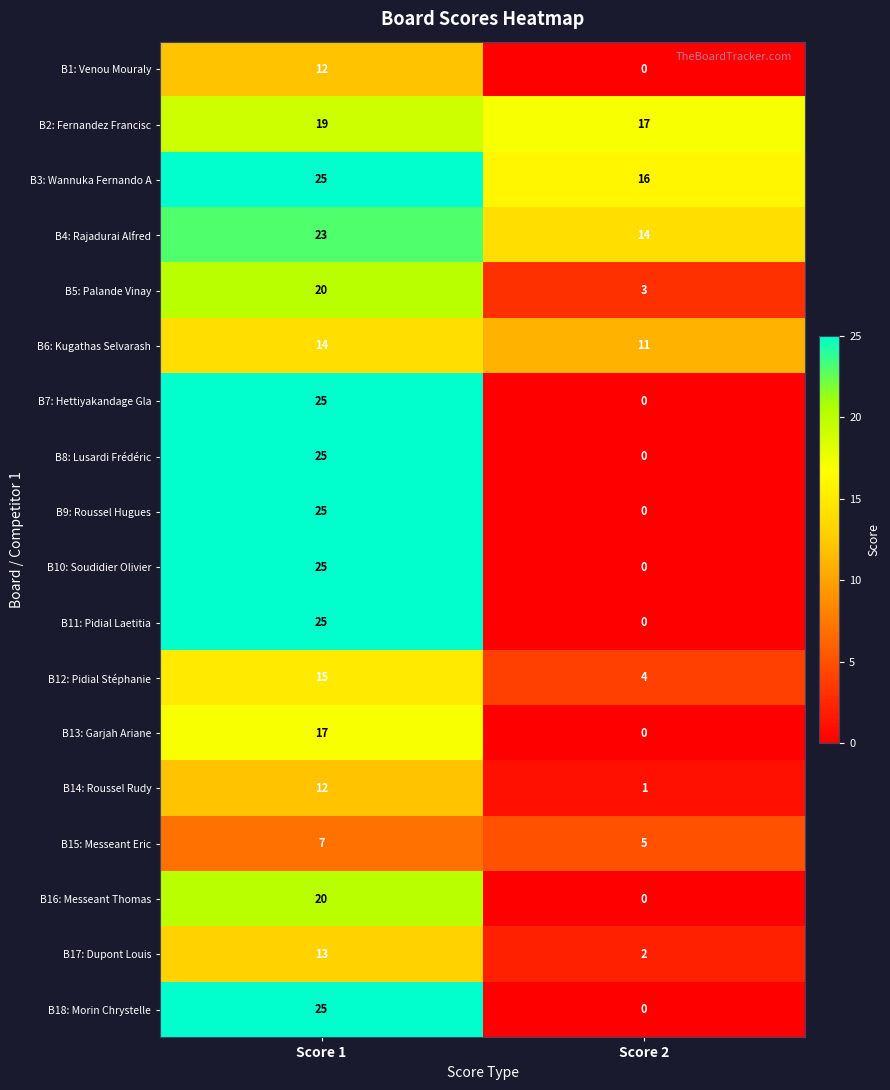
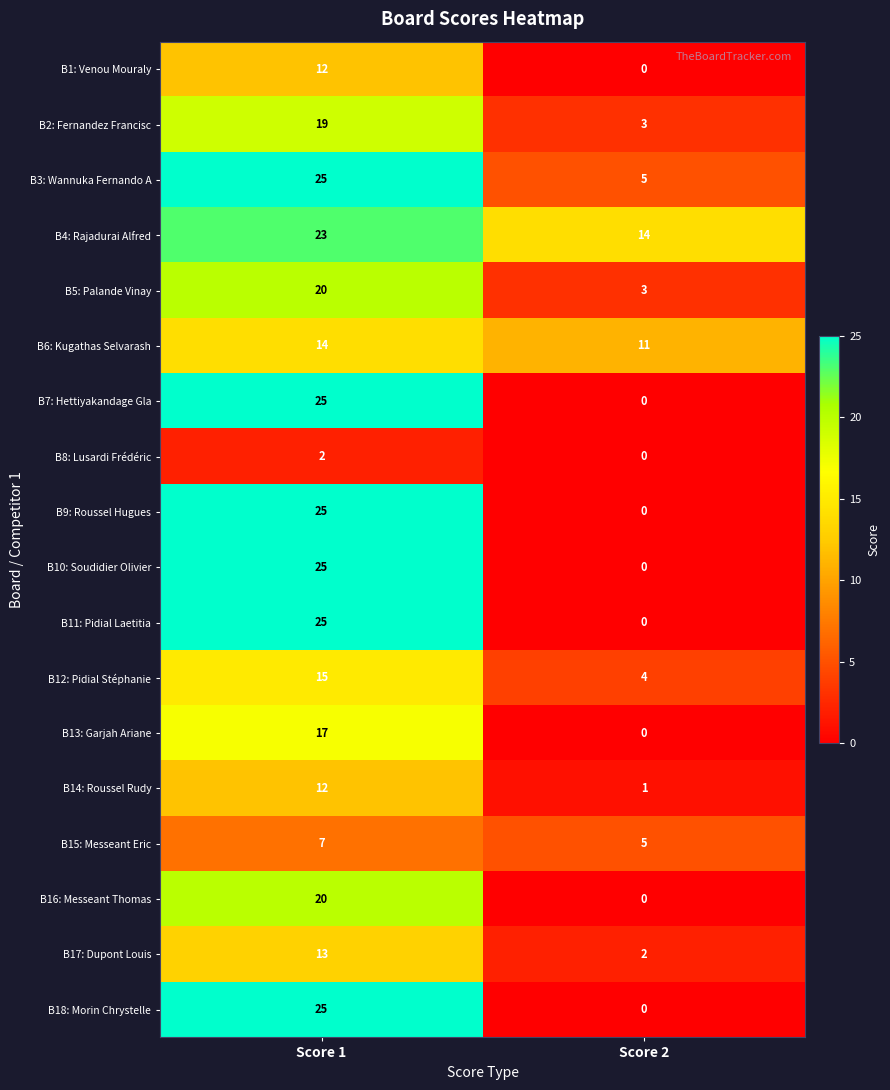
B2: Fernandez Francisc, Score 2: 17 -> 3
B3: Wannuka Fernando A, Score 2: 16 -> 5
B8: Lusardi Frédéric, Score 1: 25 -> 2
